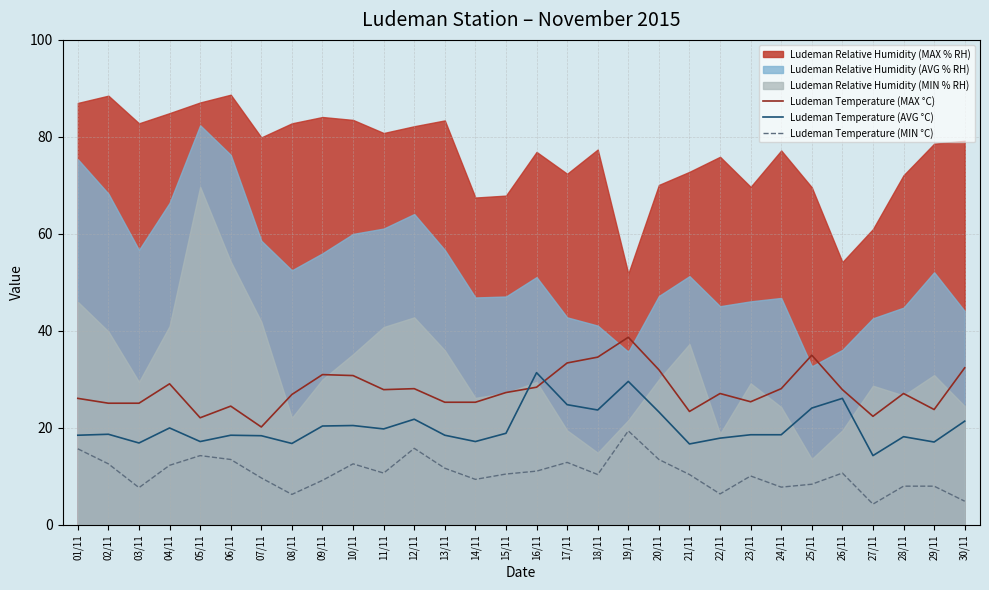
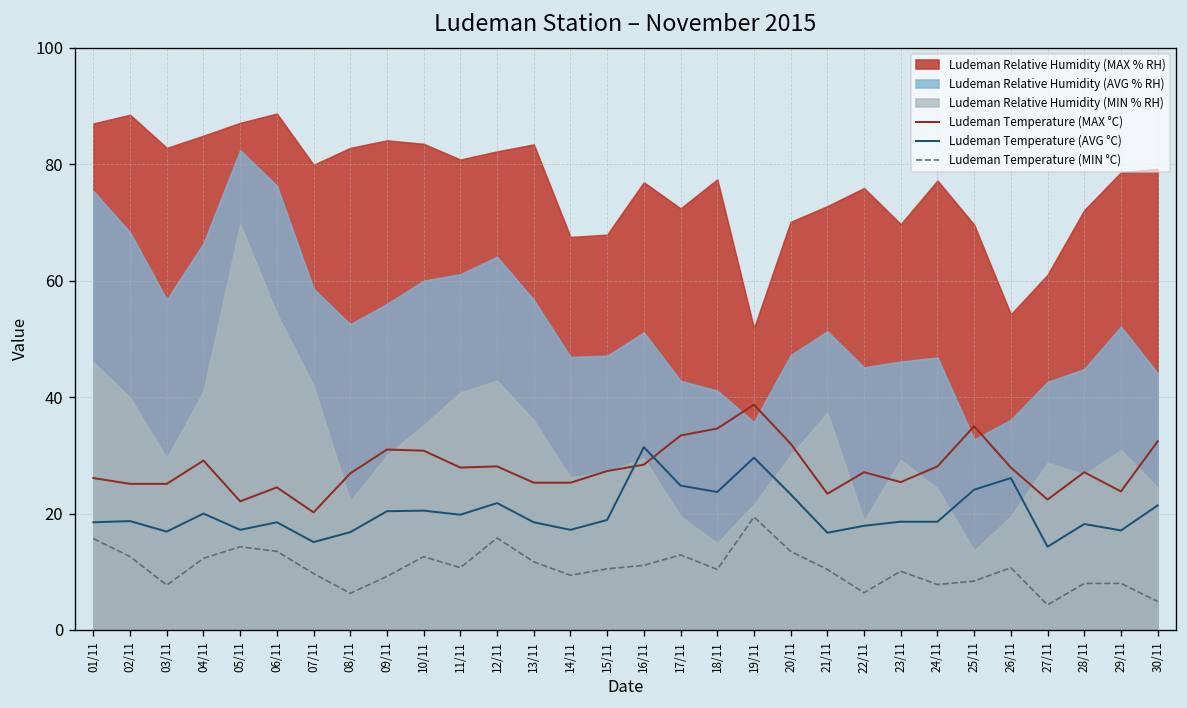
Ludeman Temperature (AVG °C), 07/11: 18 -> 15
